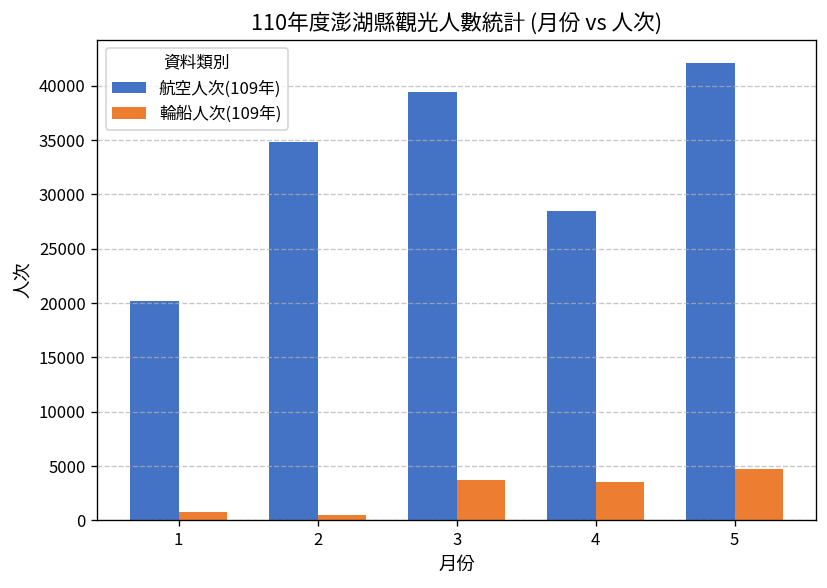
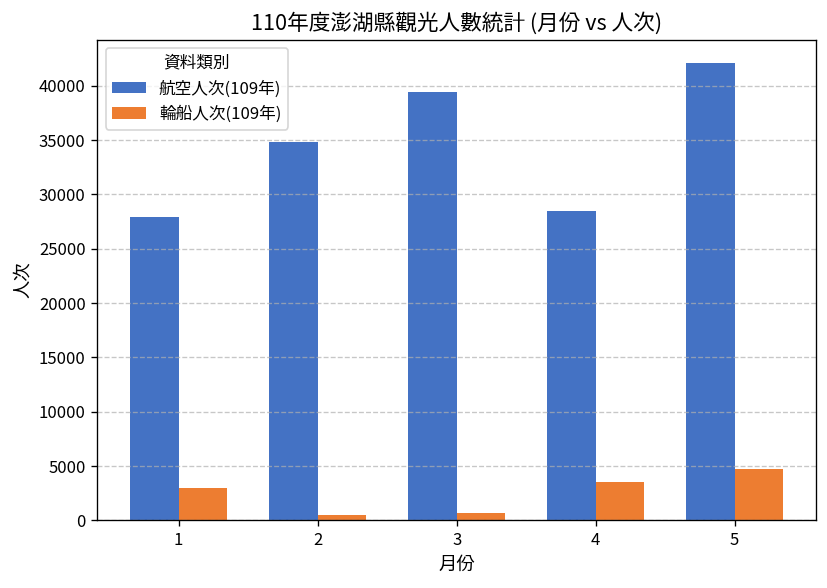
航空人次(109年), 1: 20000 -> 28000
輪船人次(109年), 1: 1000 -> 3000
輪船人次(109年), 3: 4000 -> 1000
